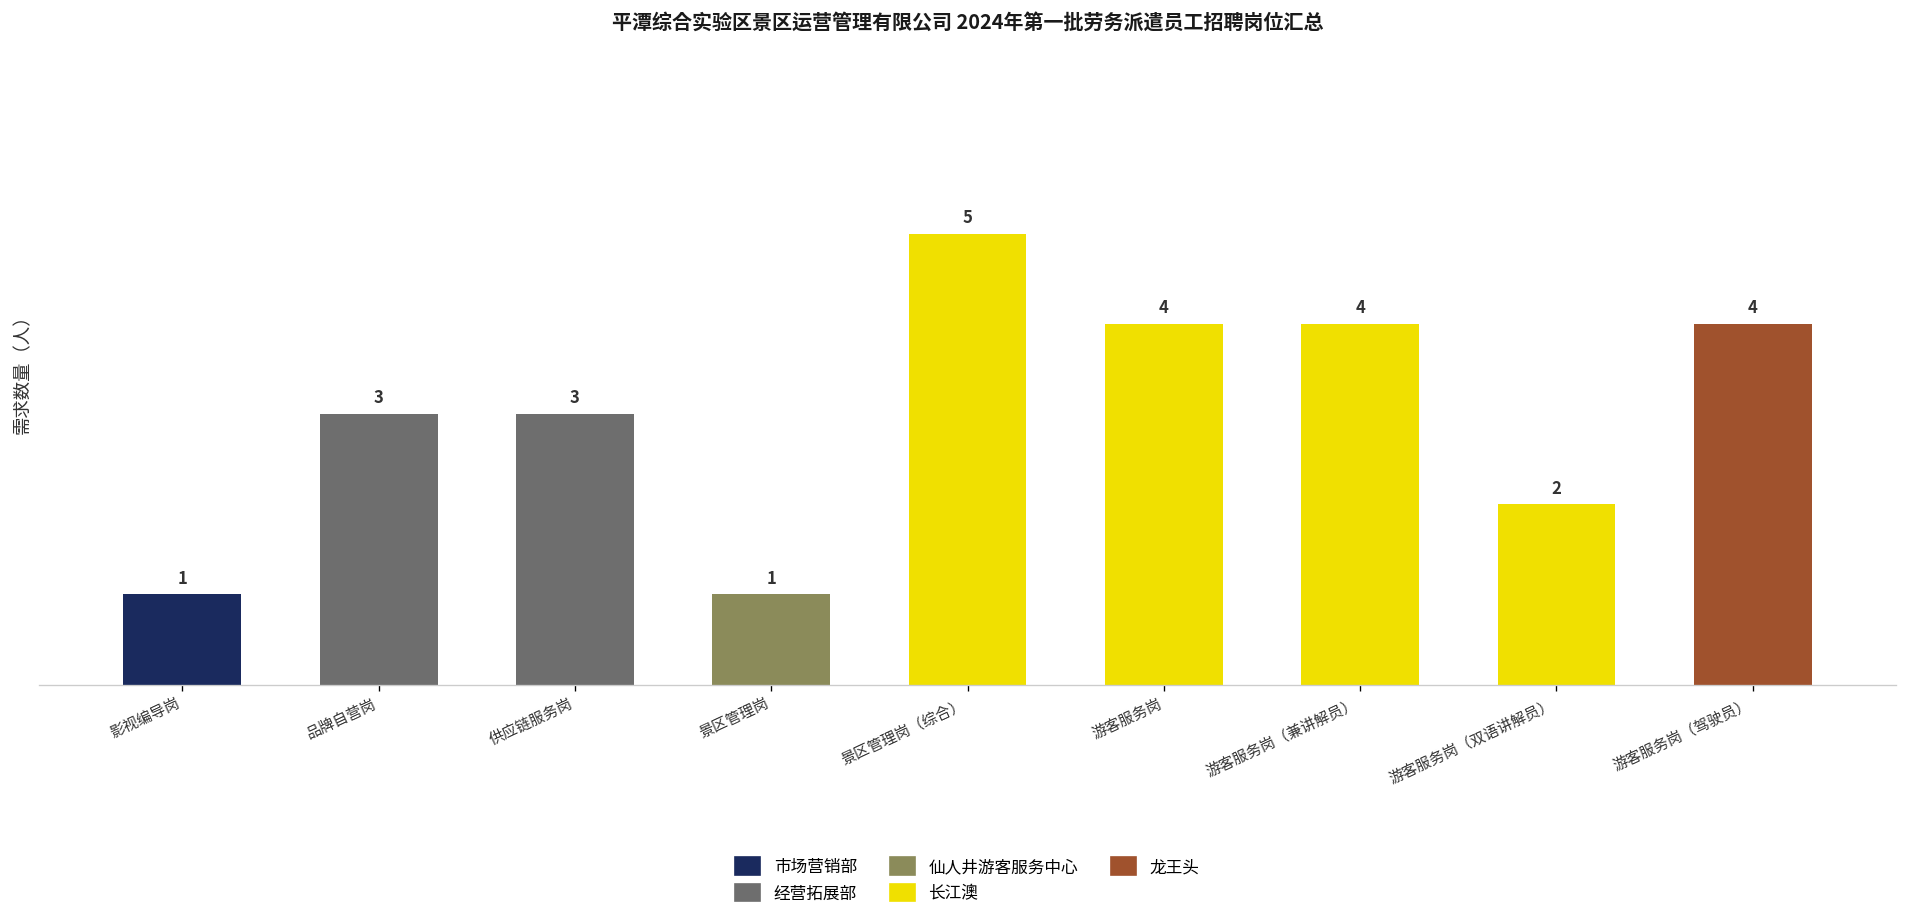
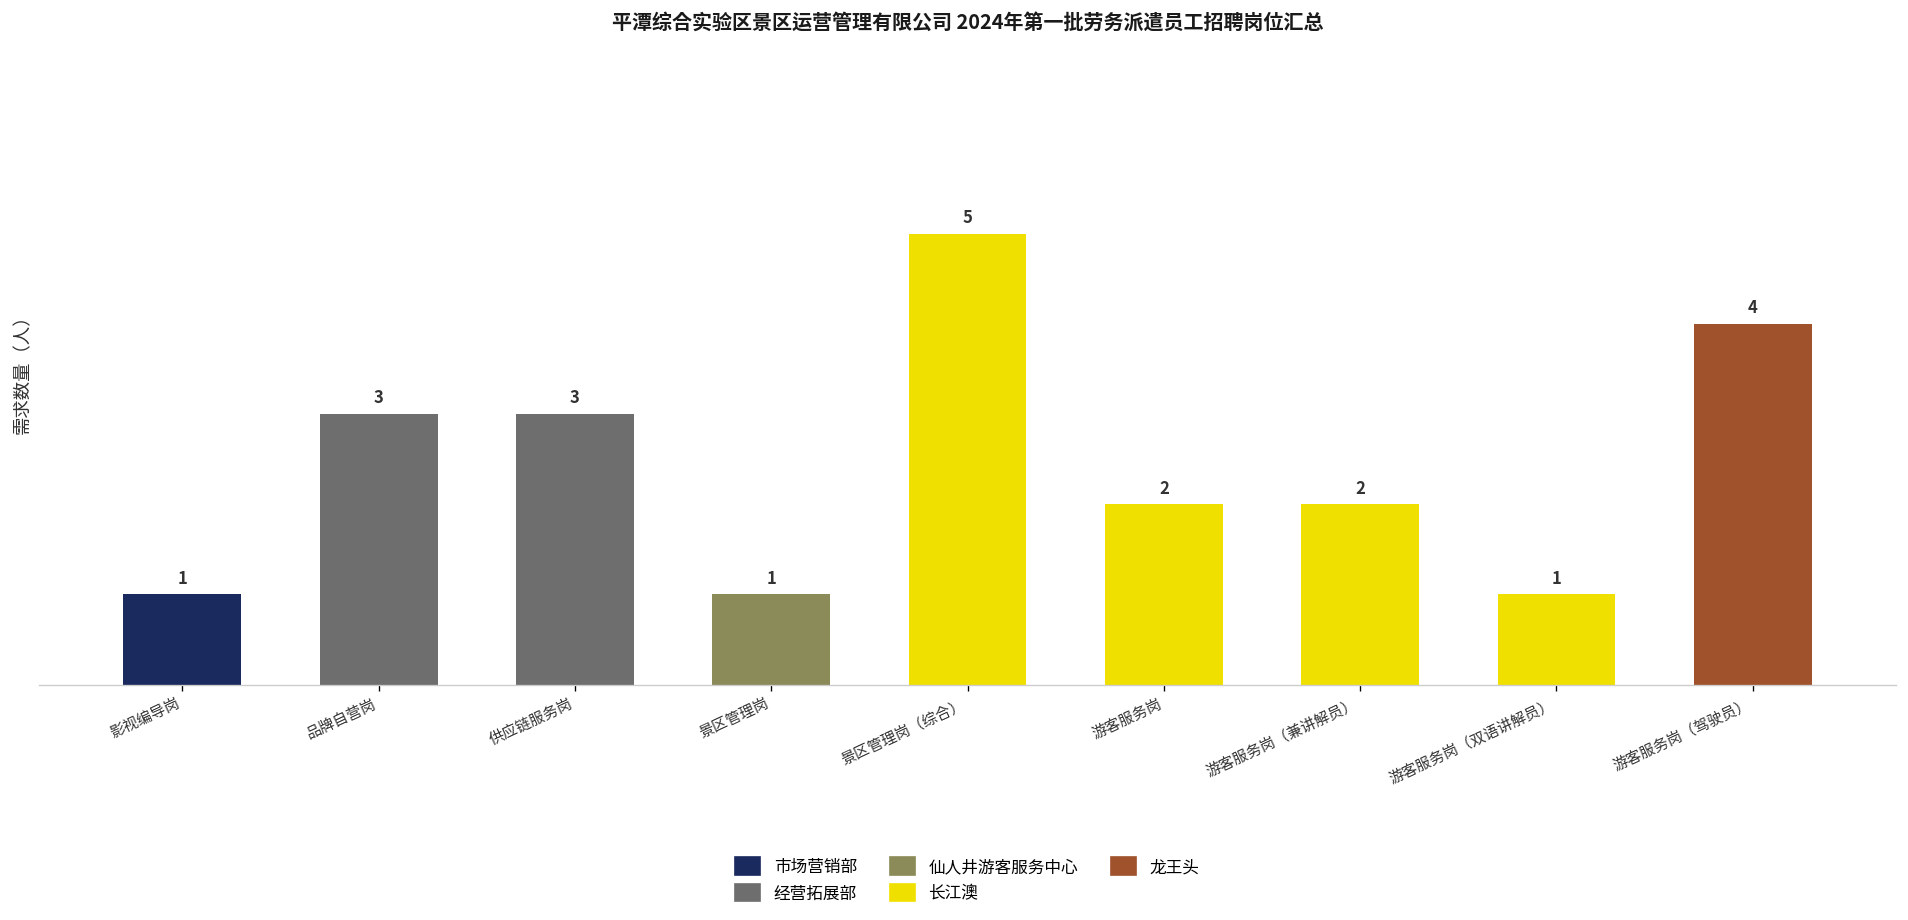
游客服务岗: 4 -> 2
游客服务岗（兼讲解员）: 4 -> 2
游客服务岗（双语讲解员）: 2 -> 1
